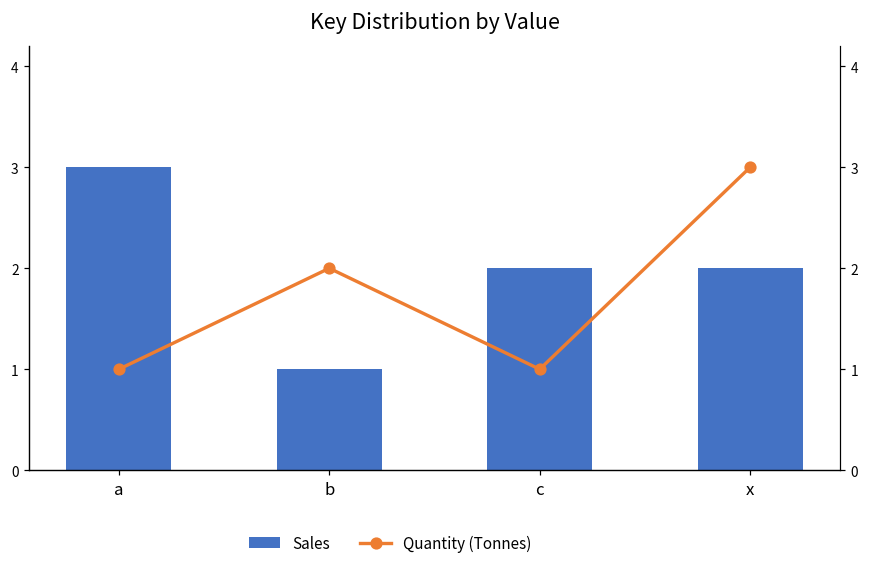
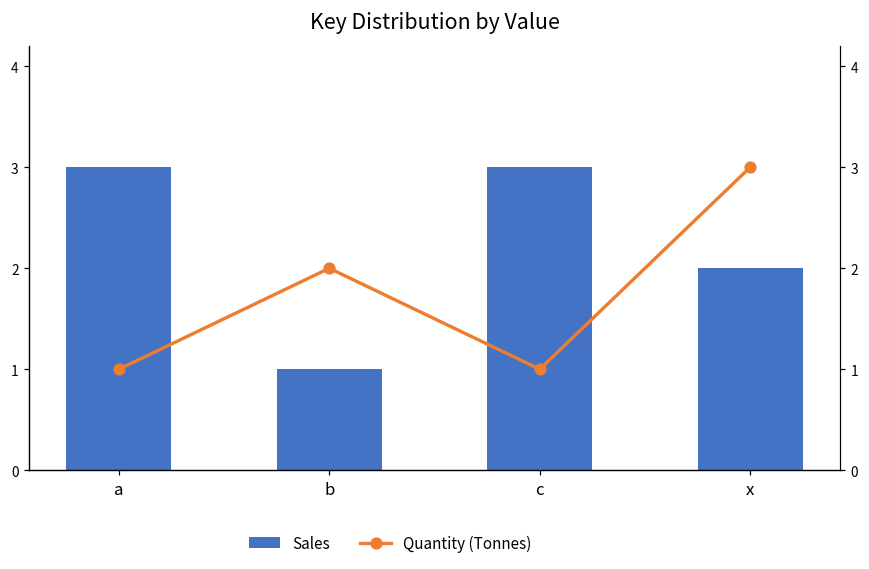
Sales, c: 2 -> 3
